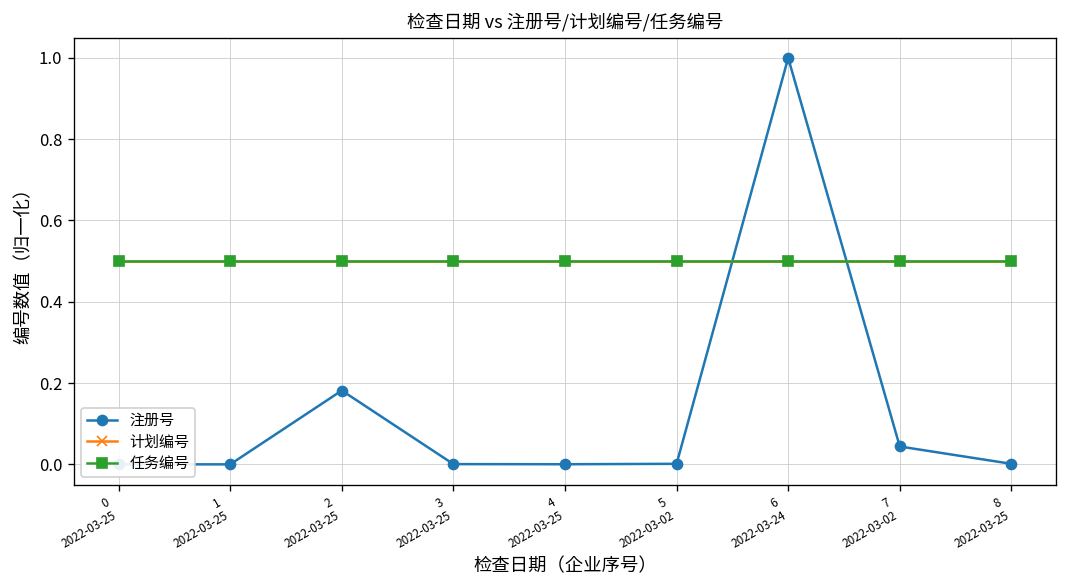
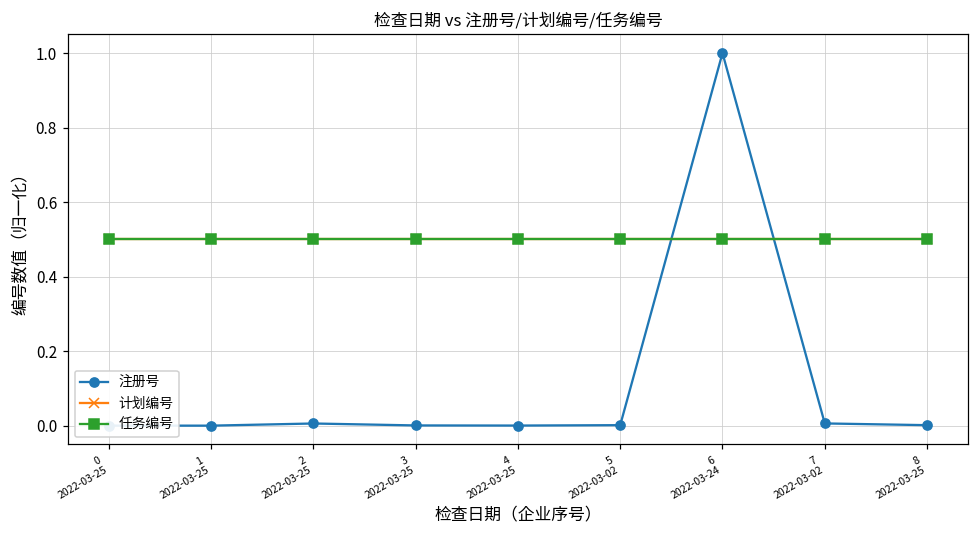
注册号, 2 2022-03-25: 0.18 -> 0.01
注册号, 7 2022-03-02: 0.04 -> 0.01
